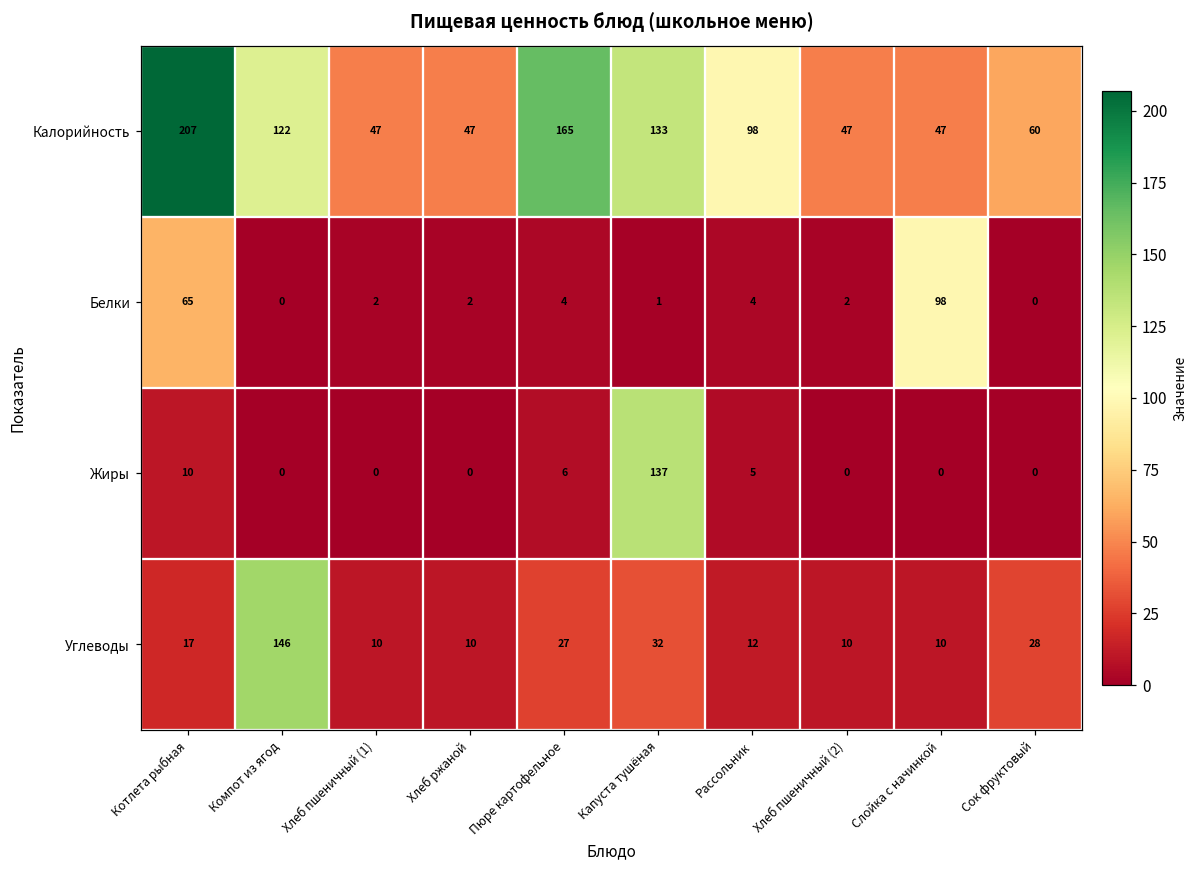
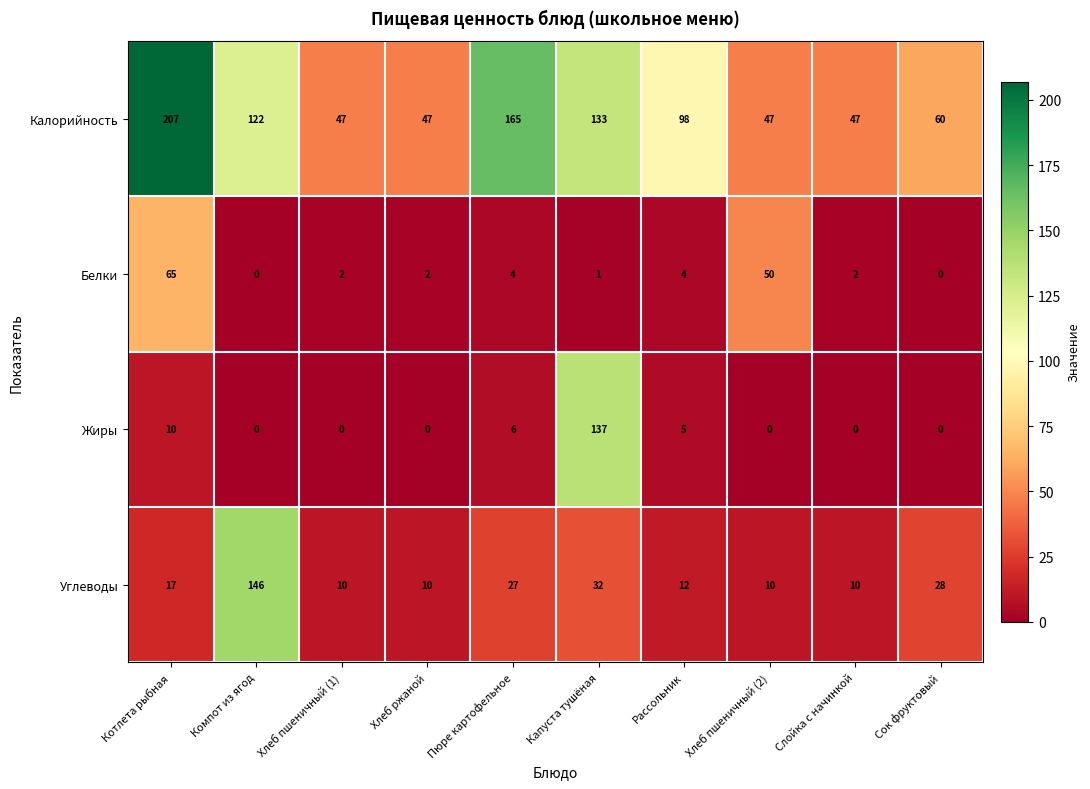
Белки, Хлеб пшеничный (2): 2 -> 50
Белки, Слойка с начинкой: 98 -> 2
